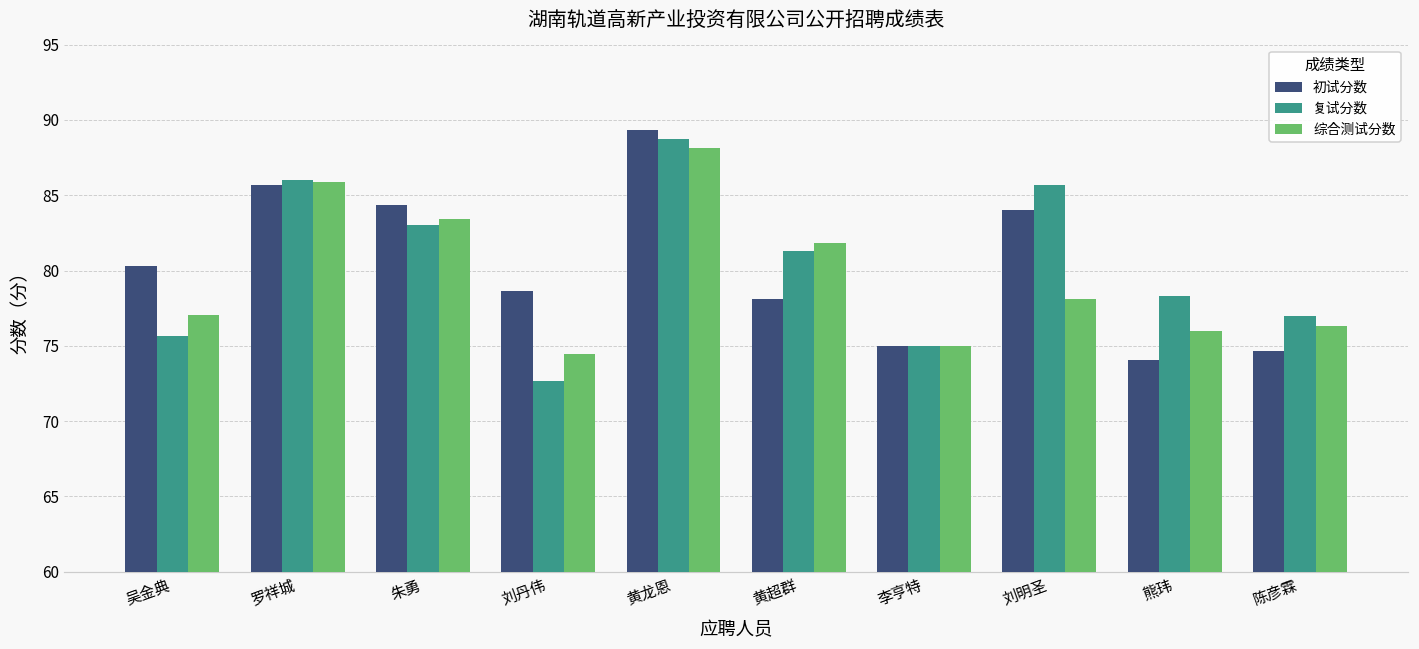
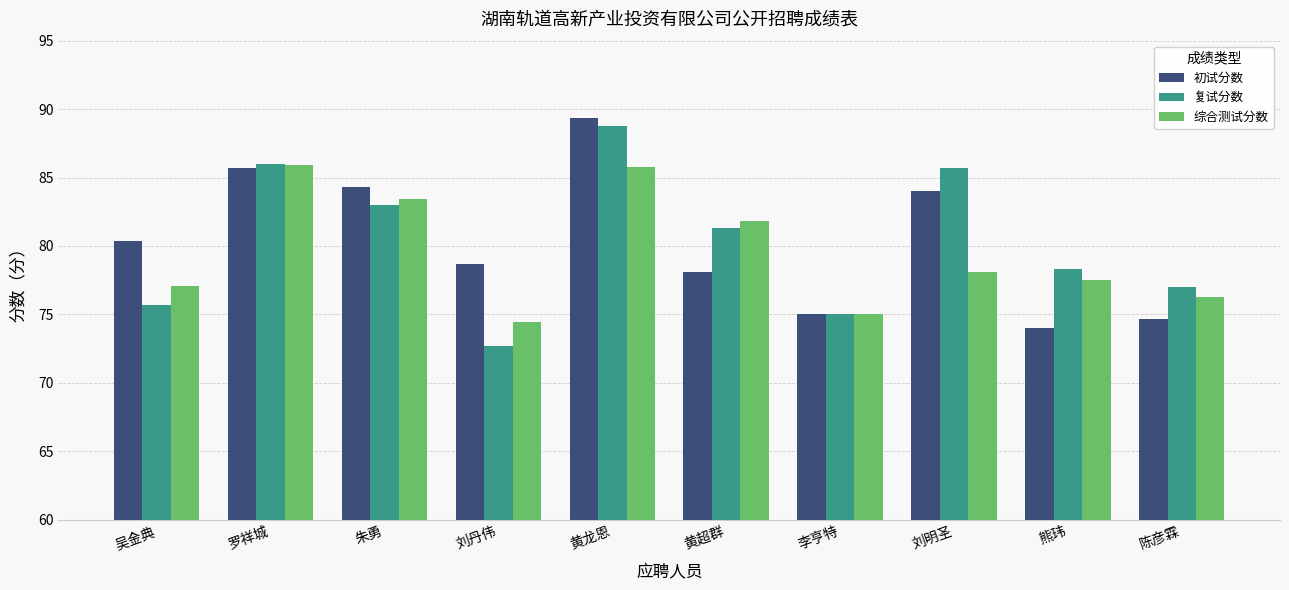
综合测试分数, 黄龙恩: 88.2 -> 85.8
综合测试分数, 熊玮: 76.0 -> 77.5
